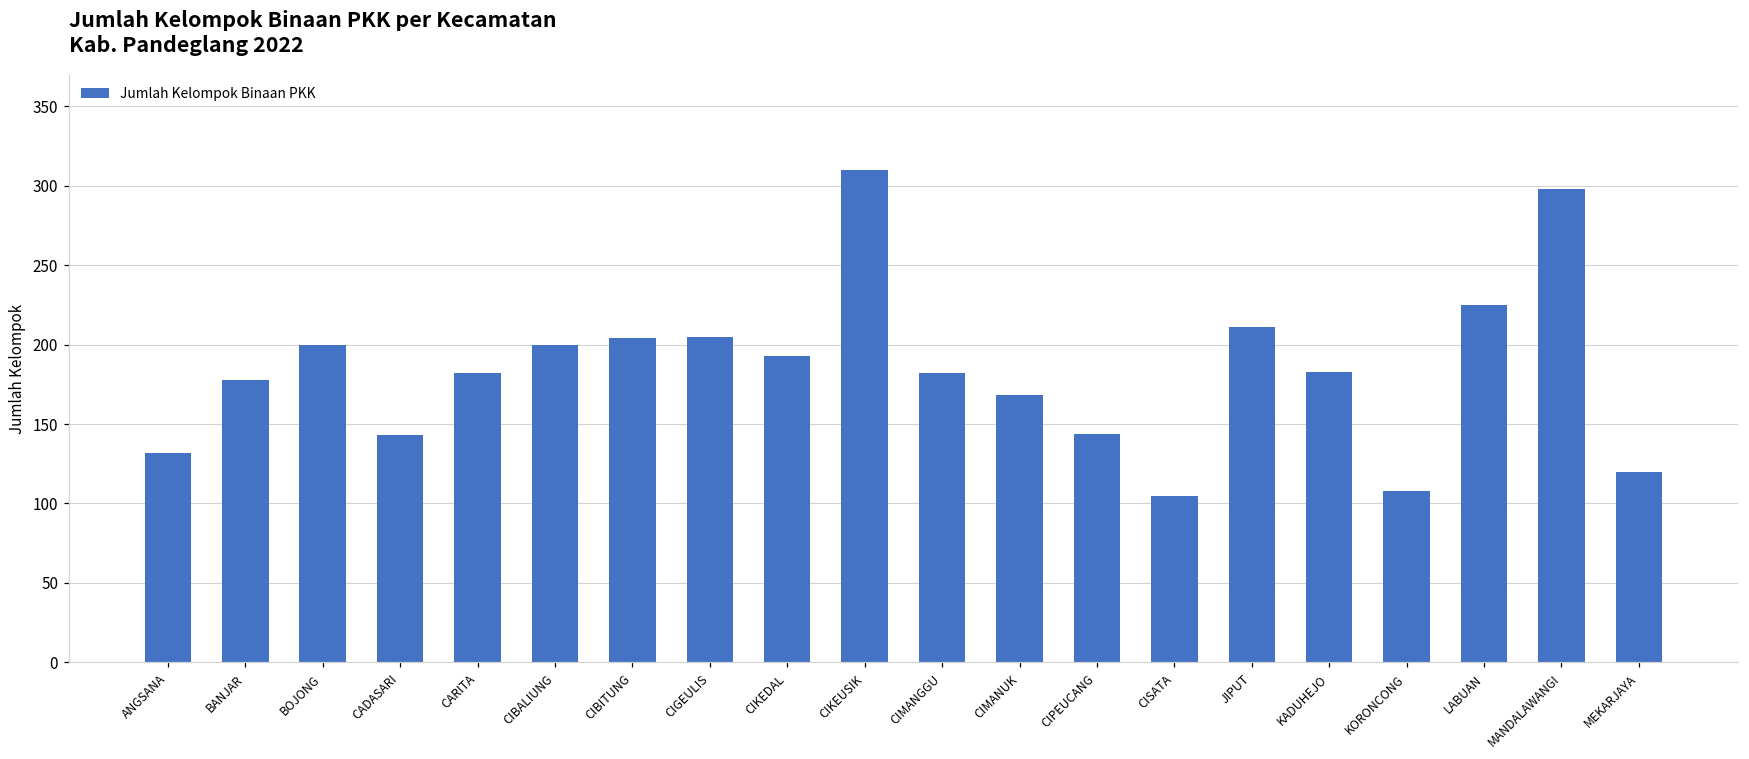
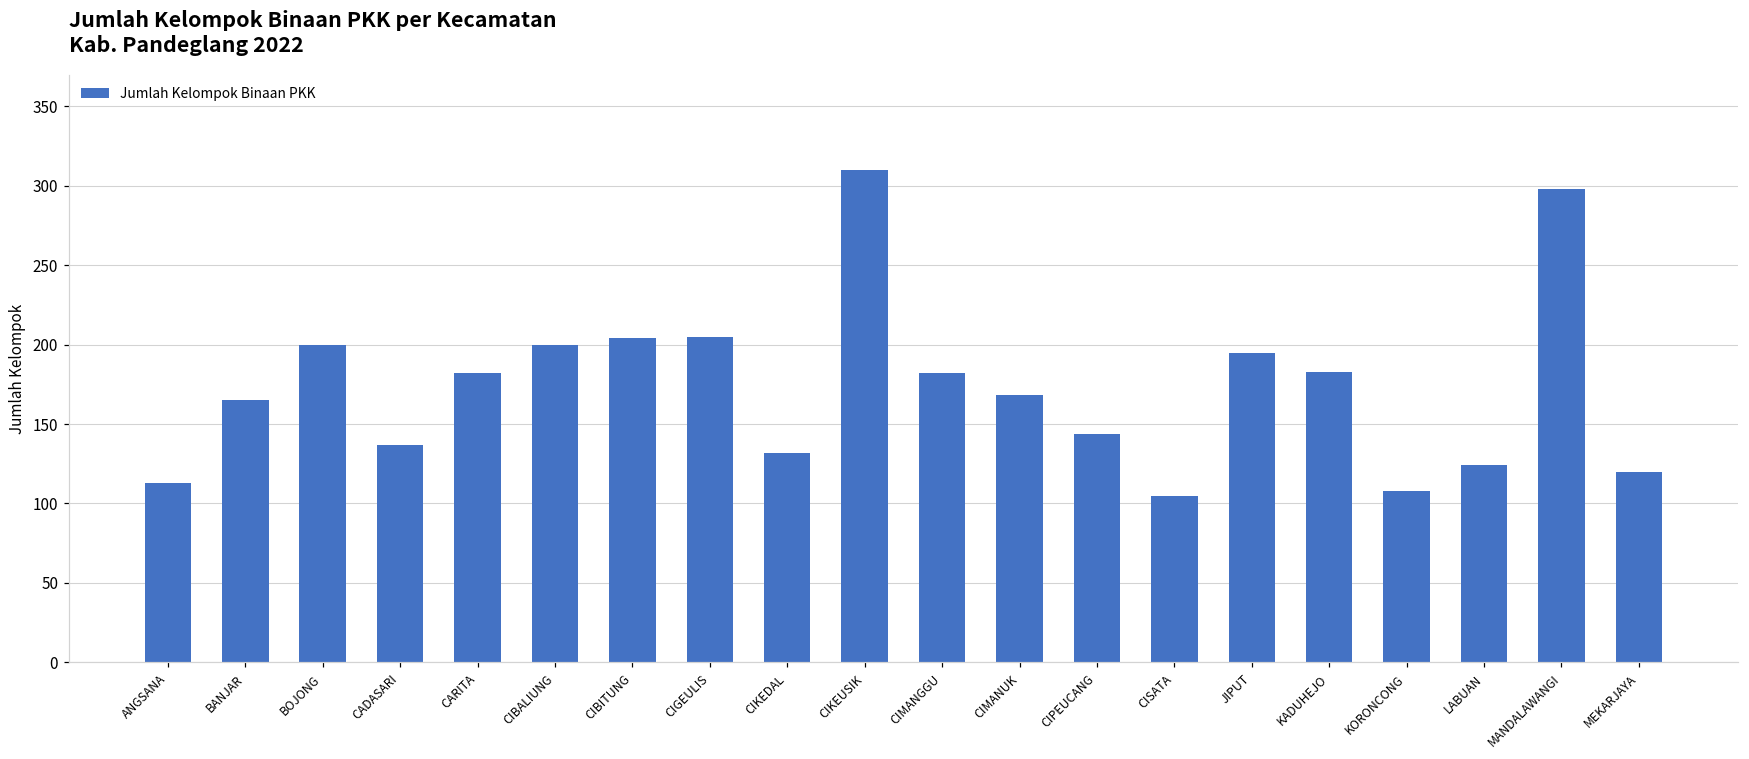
ANGSANA: 132 -> 113
BANJAR: 178 -> 165
CADASARI: 143 -> 137
CIKEDAL: 193 -> 132
JIPUT: 211 -> 195
LABUAN: 225 -> 124
